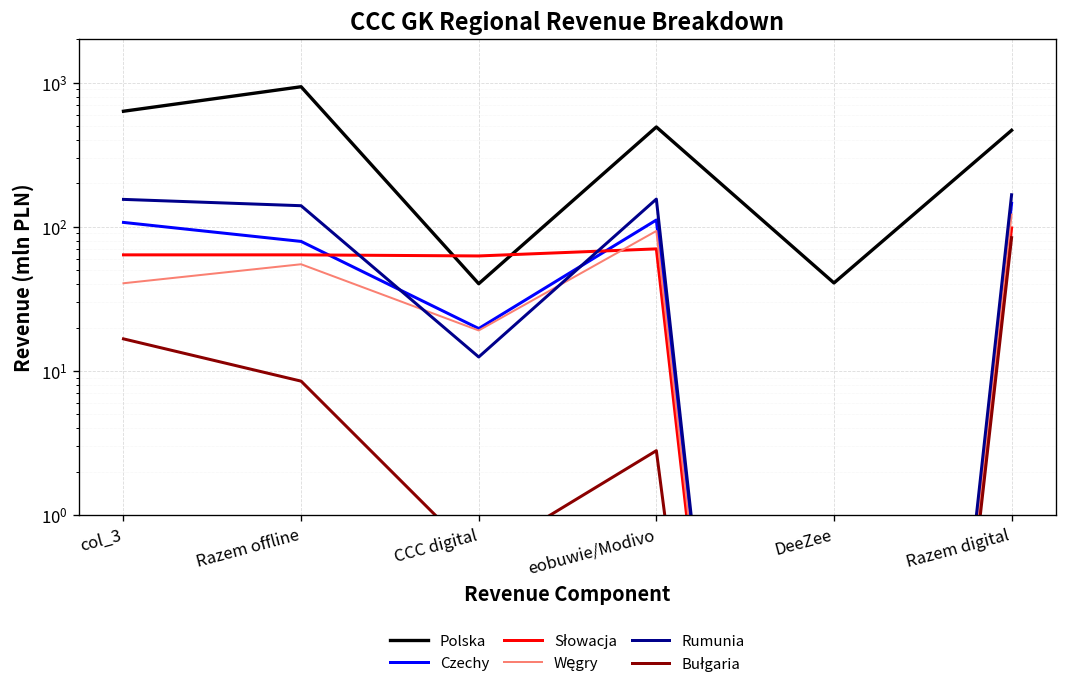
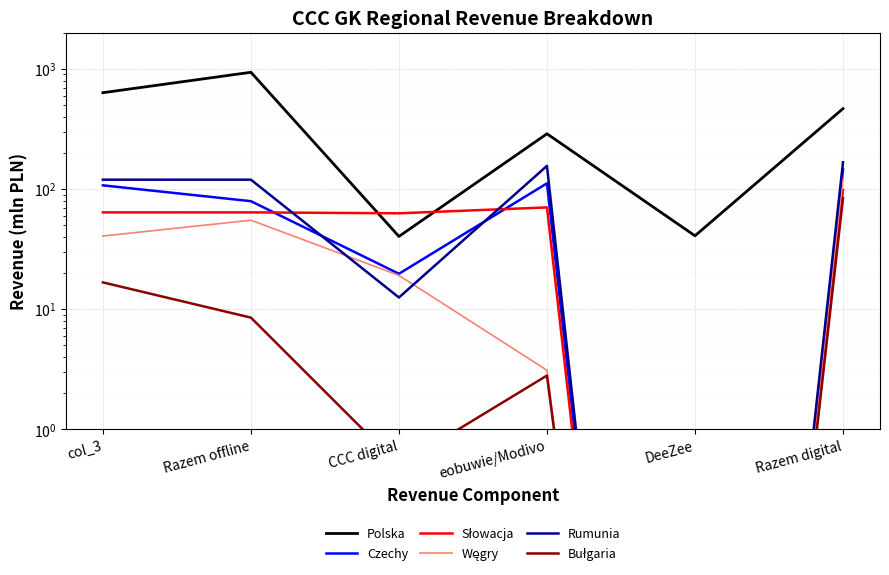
Rumunia, col_3: 160 -> 120
Rumunia, Razem offline: 140 -> 120
Polska, eobuwie/Modivo: 490 -> 290
Węgry, eobuwie/Modivo: 90 -> 3.1
